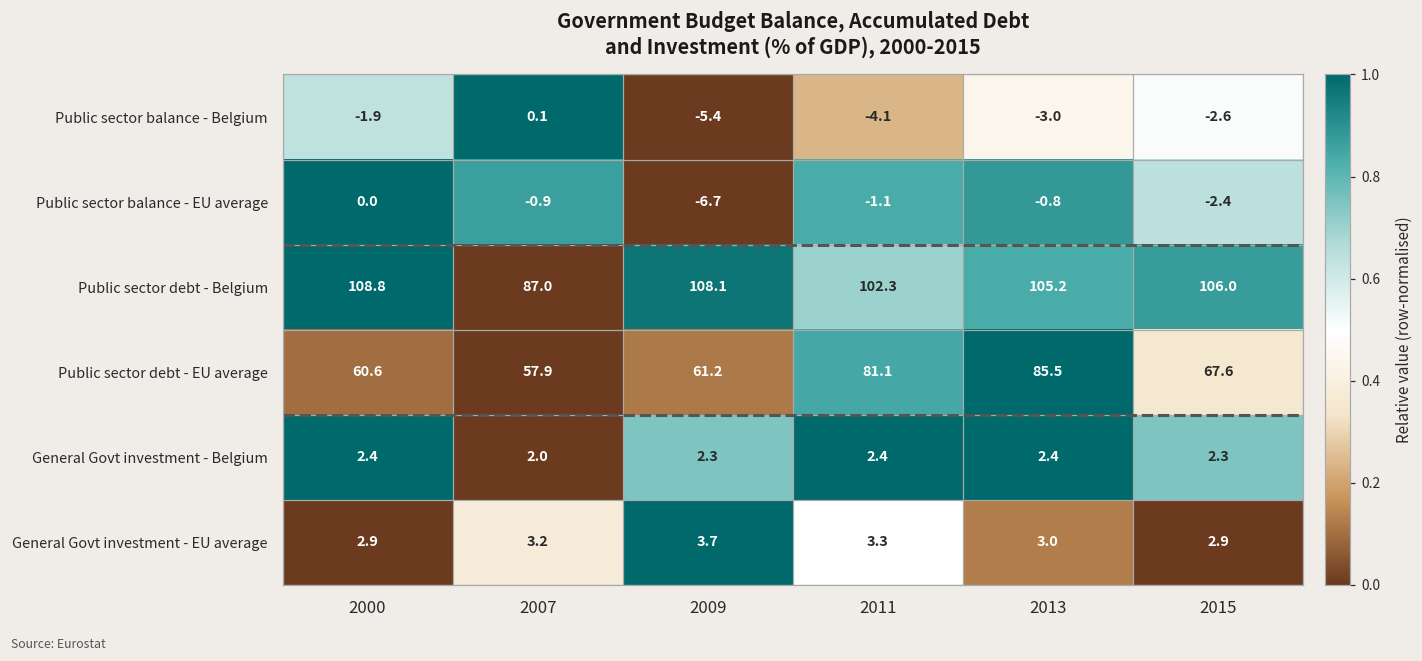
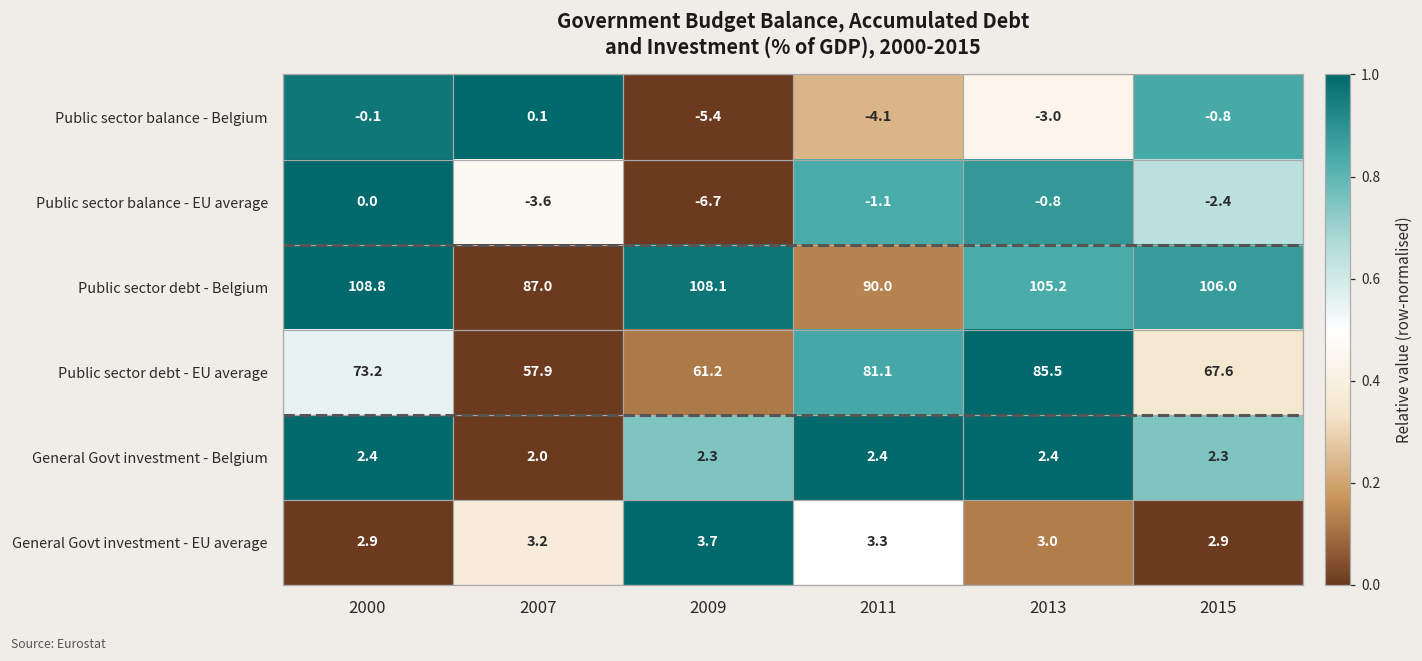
Public sector balance - Belgium, 2000: -1.9 -> -0.1
Public sector balance - Belgium, 2015: -2.6 -> -0.8
Public sector balance - EU average, 2007: -0.9 -> -3.6
Public sector debt - Belgium, 2011: 102.3 -> 90.0
Public sector debt - EU average, 2000: 60.6 -> 73.2
